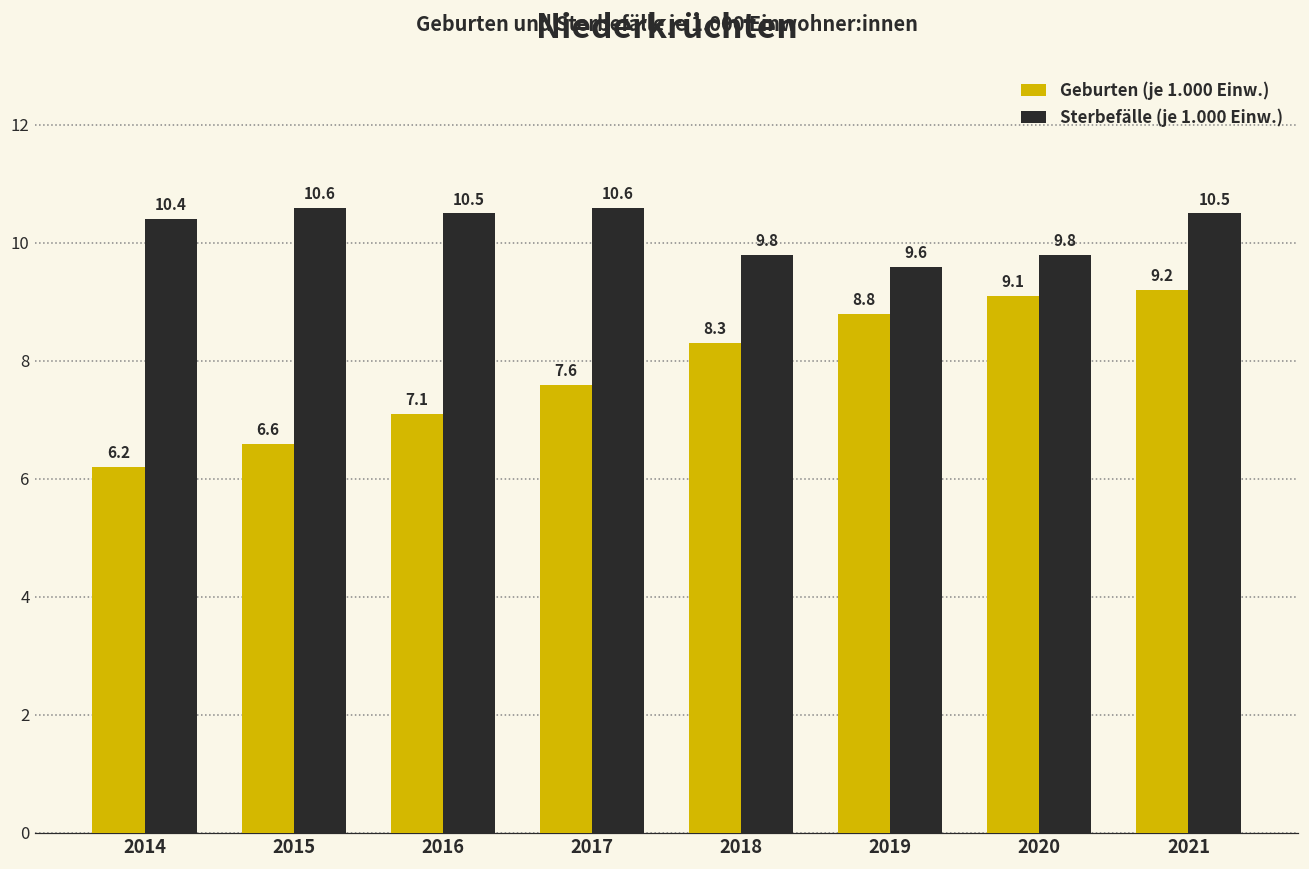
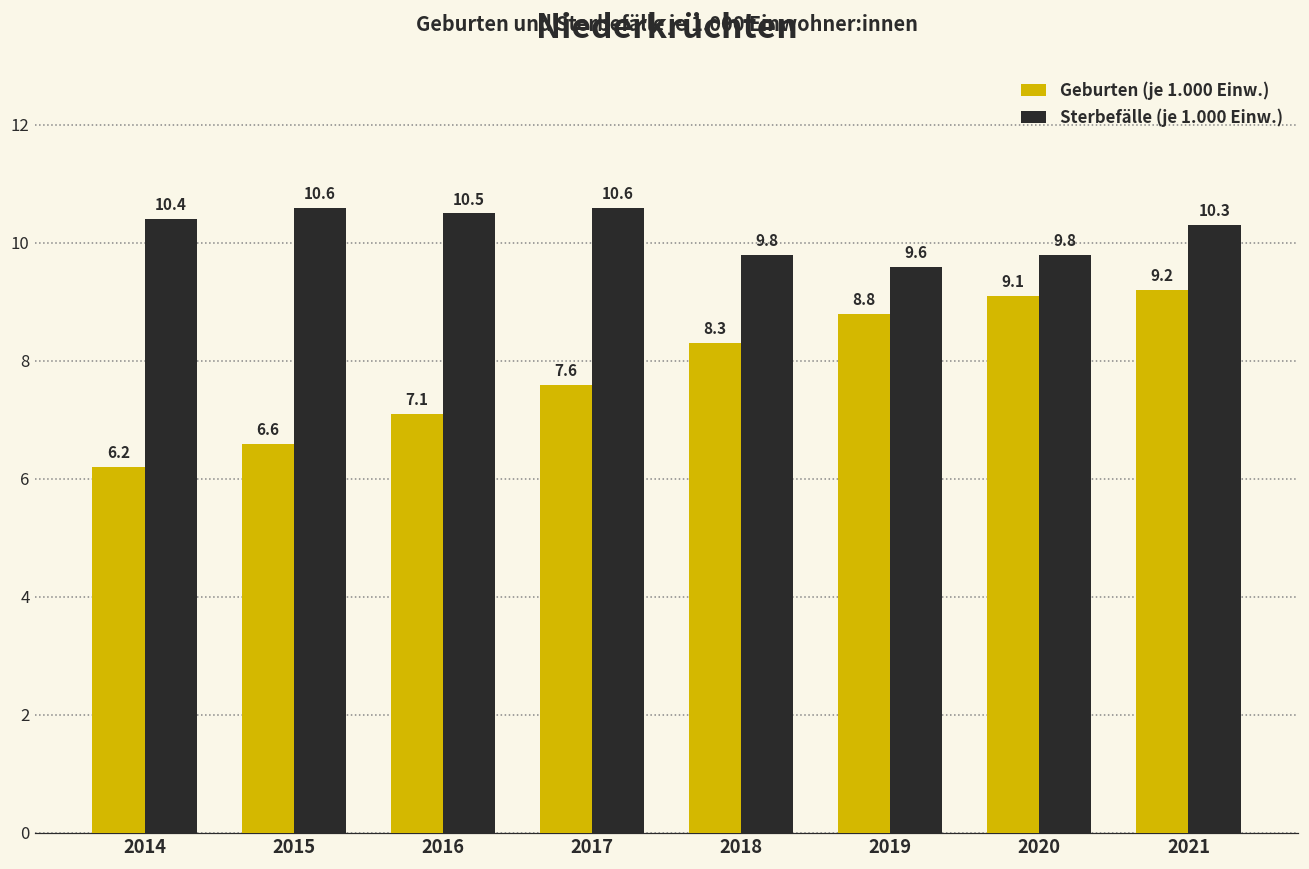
Sterbefälle (je 1.000 Einw.), 2021: 10.5 -> 10.3
